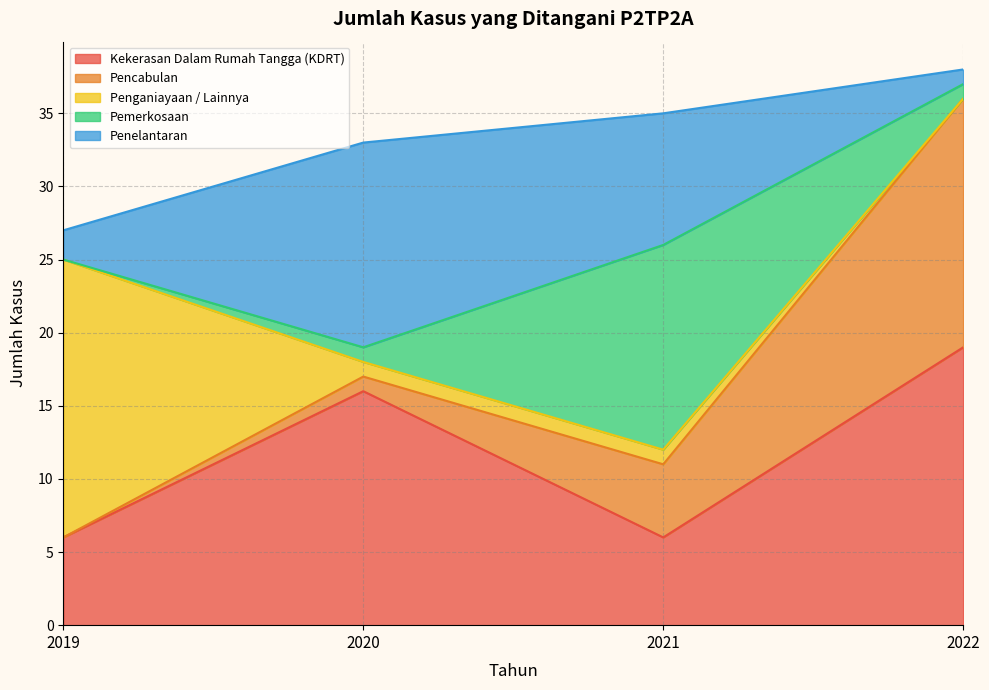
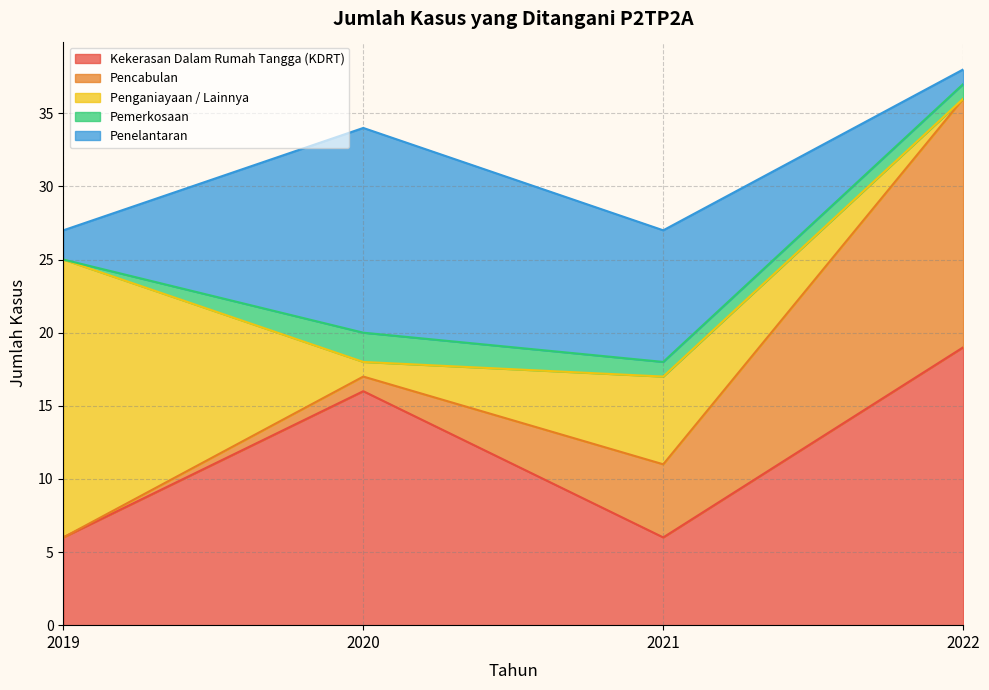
Pemerkosaan, 2020: 1 -> 2
Penganiayaan / Lainnya, 2021: 1 -> 6
Pemerkosaan, 2021: 14 -> 1
